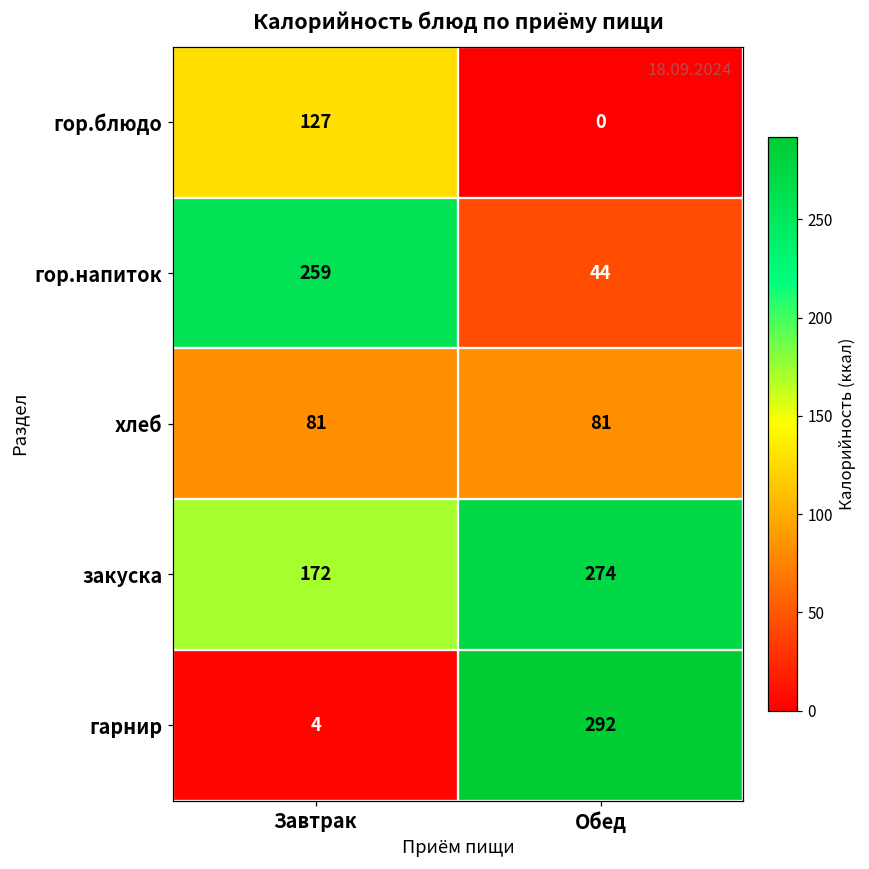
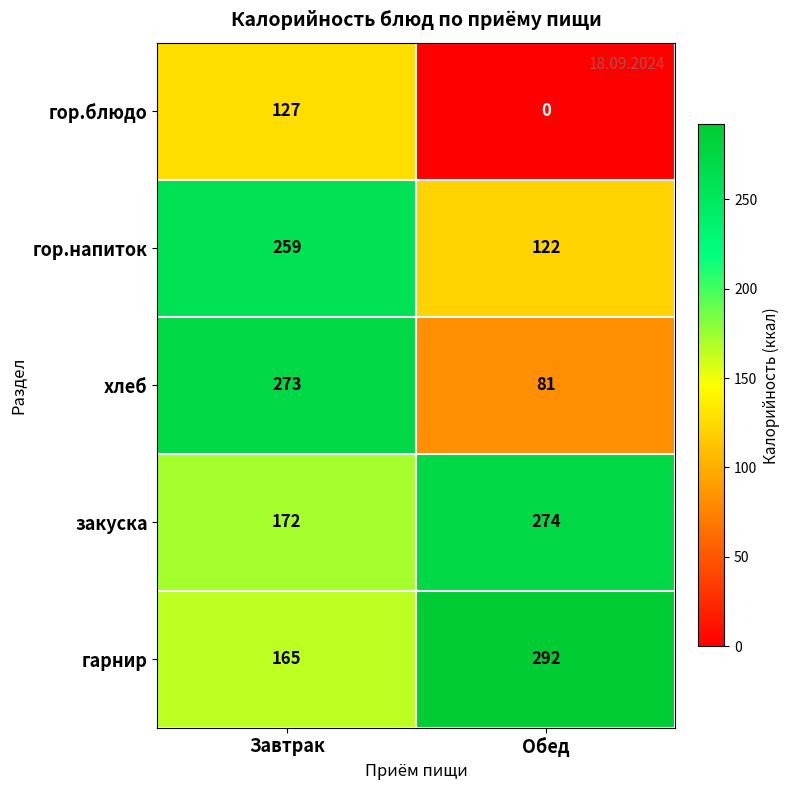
гор.напиток, Обед: 44 -> 122
хлеб, Завтрак: 81 -> 273
гарнир, Завтрак: 4 -> 165
